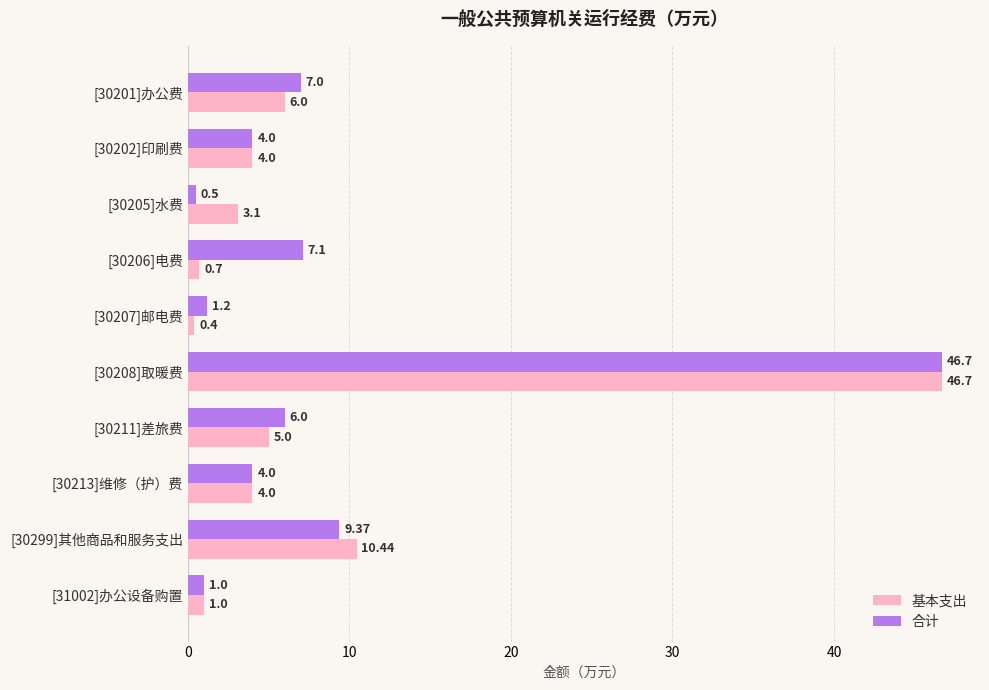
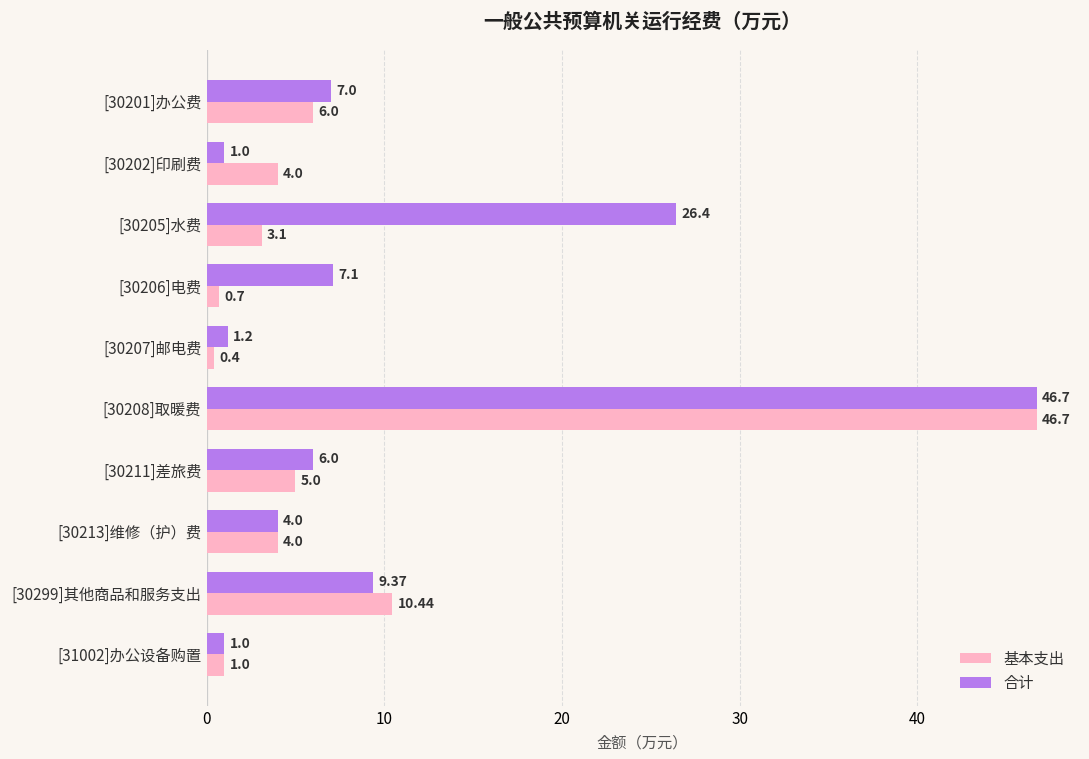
合计, [30202]印刷费: 4.0 -> 1.0
合计, [30205]水费: 0.5 -> 26.4
